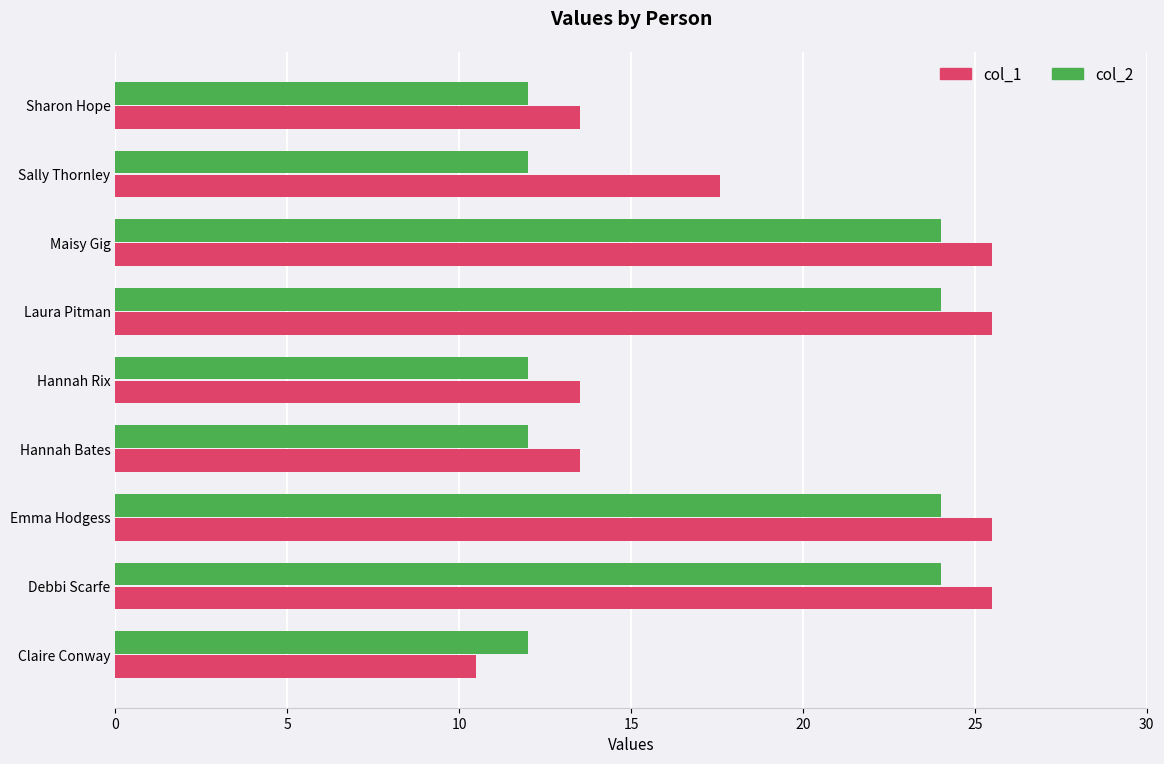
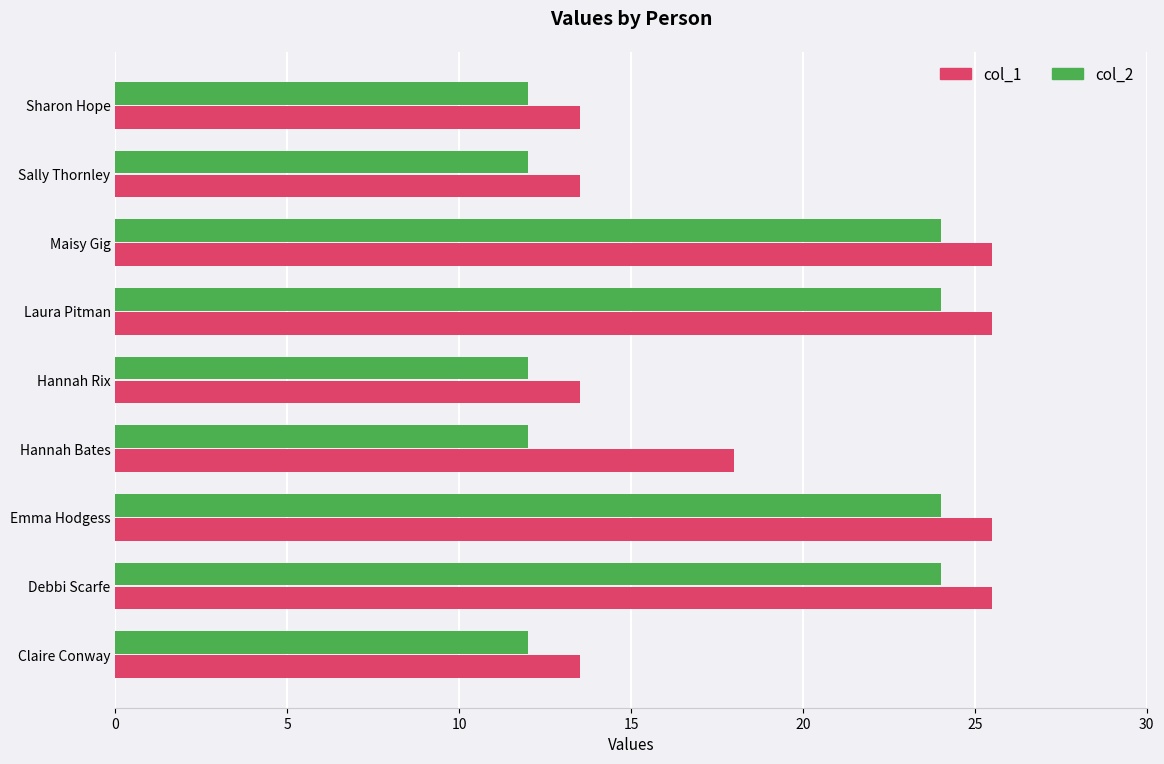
col_1, Sally Thornley: 17.6 -> 13.5
col_1, Hannah Bates: 13.5 -> 18.0
col_1, Claire Conway: 10.5 -> 13.5
